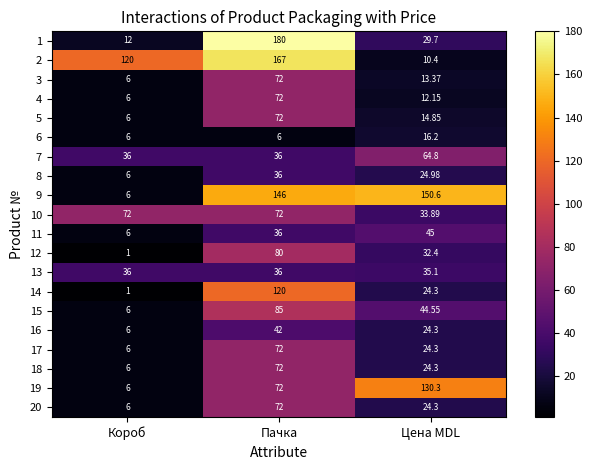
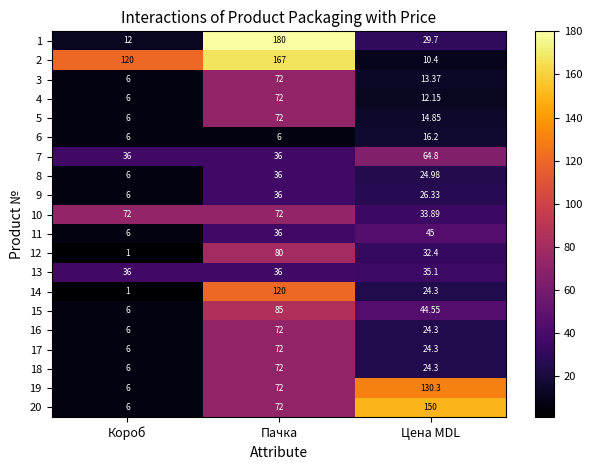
9, Пачка: 146 -> 36
9, Цена MDL: 150.6 -> 26.33
16, Пачка: 42 -> 72
20, Цена MDL: 24.3 -> 150
